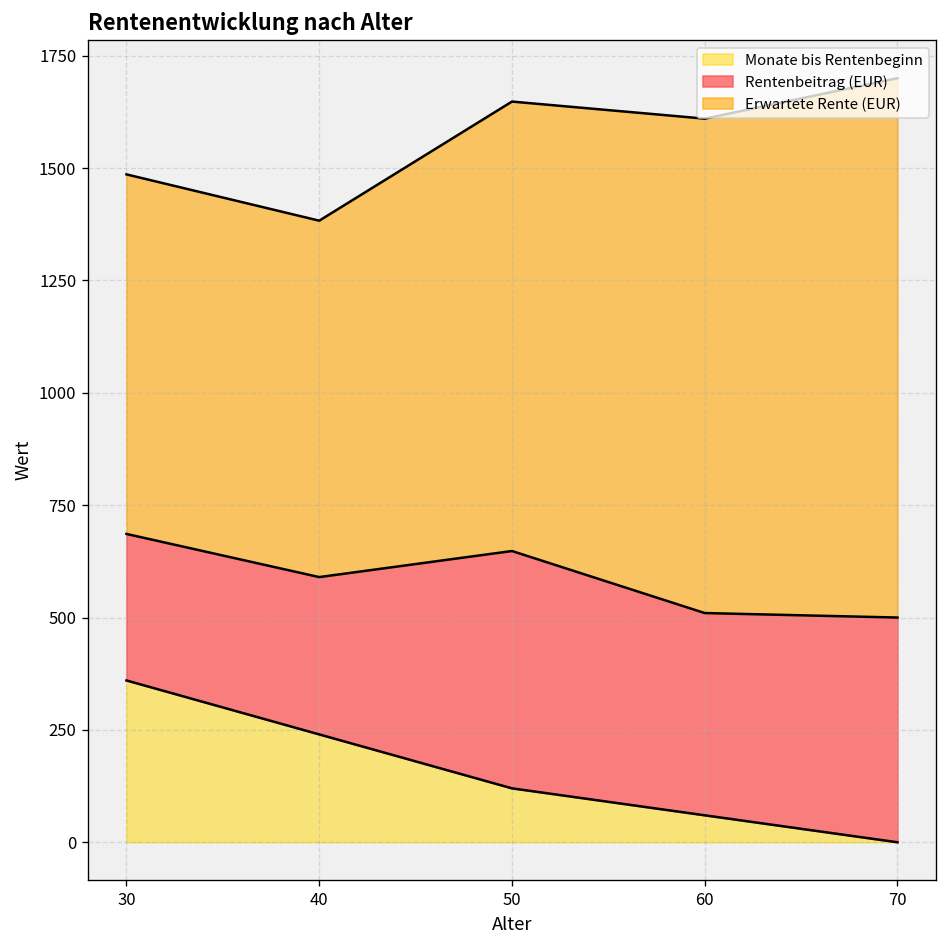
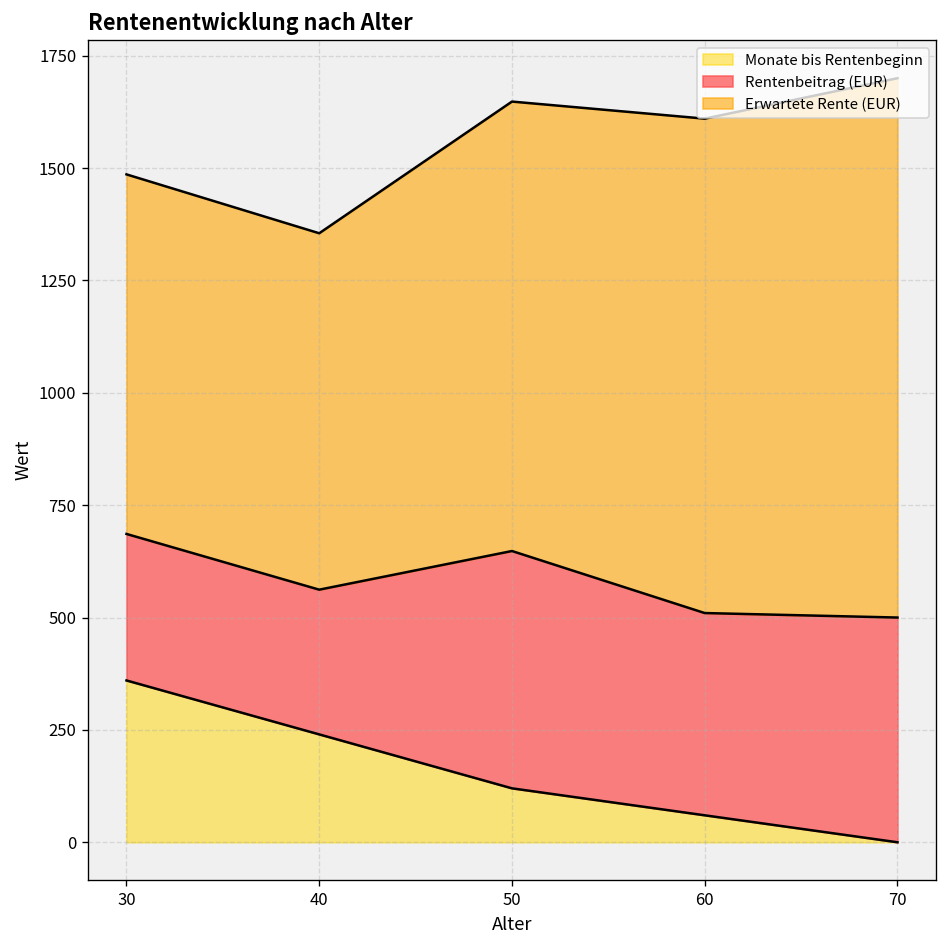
Rentenbeitrag (EUR), 40: 350 -> 320
